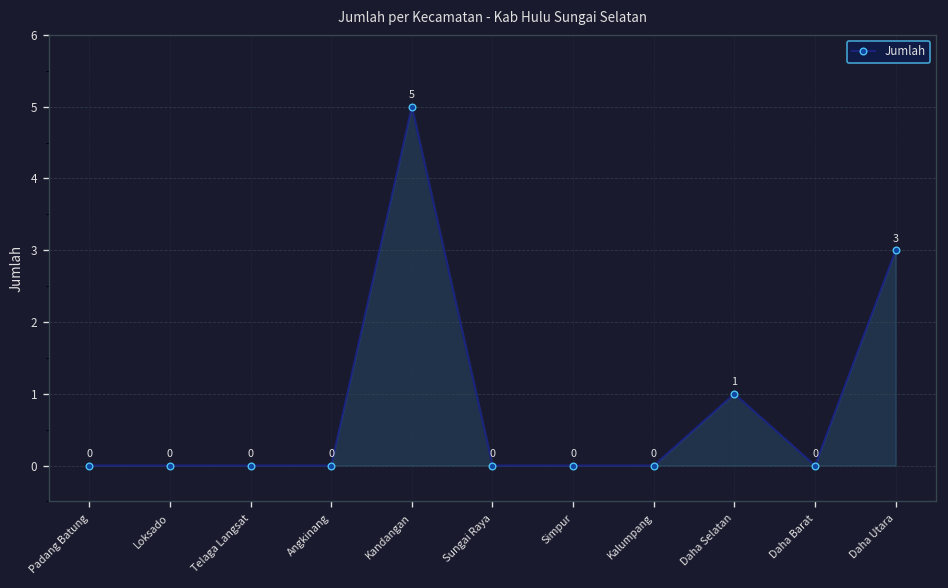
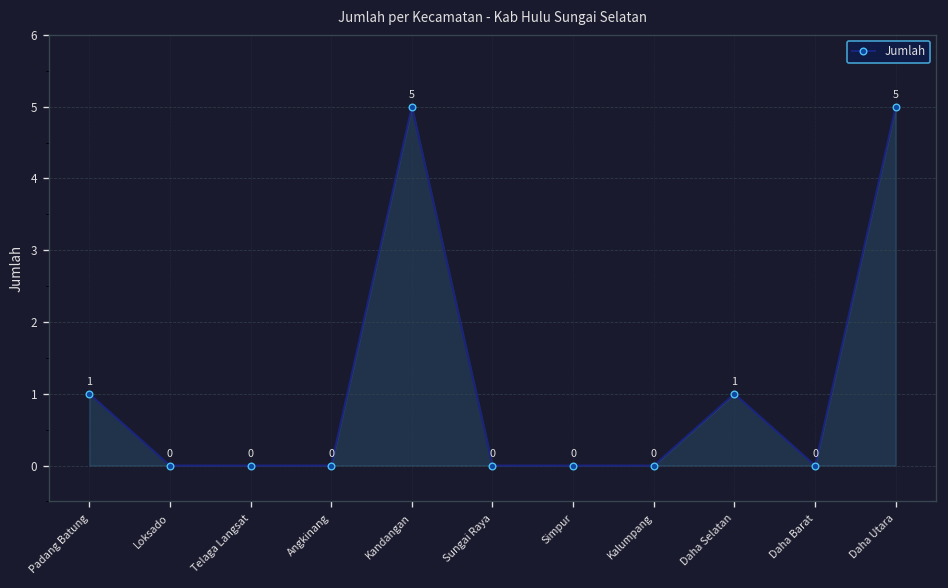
Padang Batung: 0 -> 1
Daha Utara: 3 -> 5
